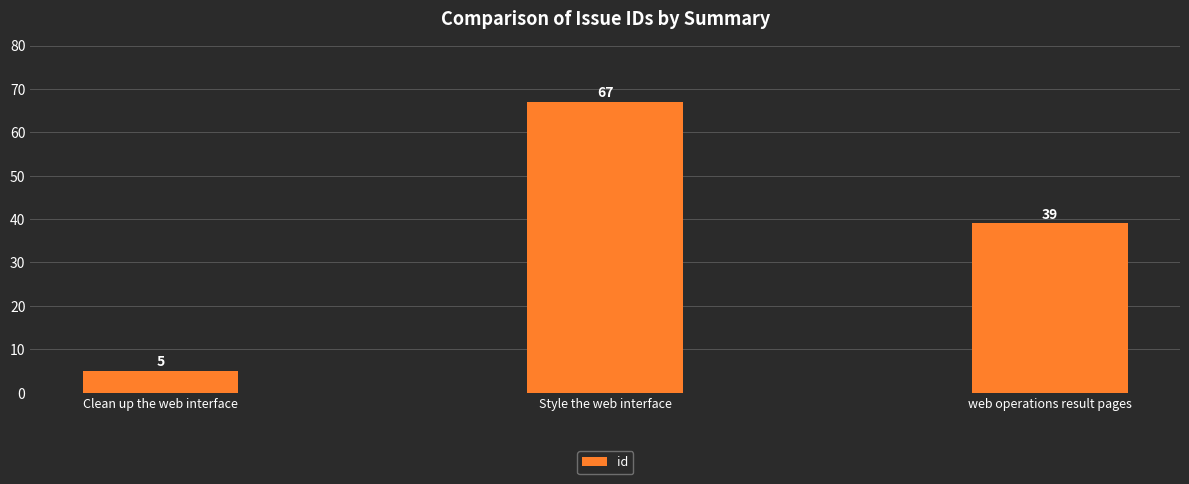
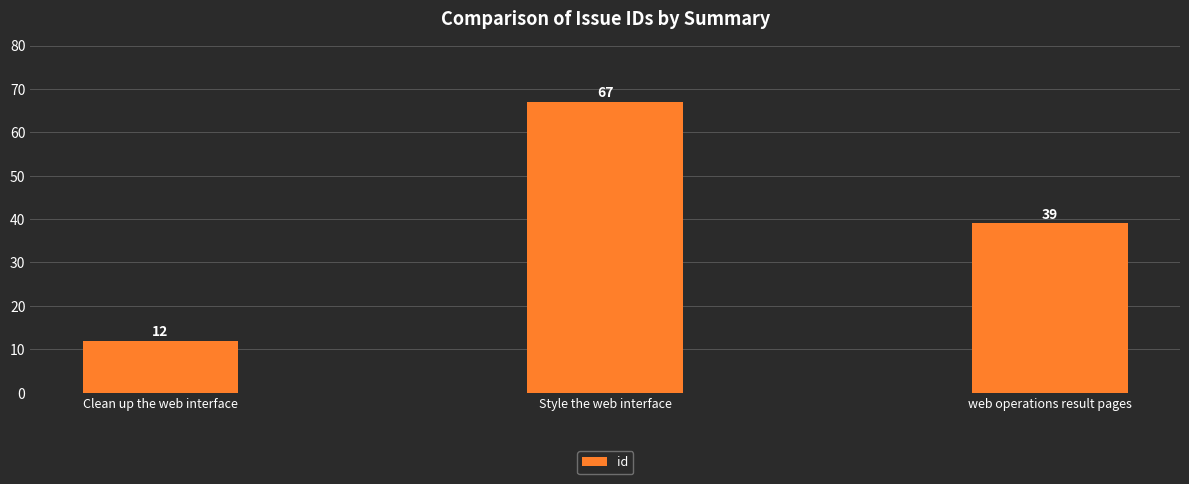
Clean up the web interface: 5 -> 12
